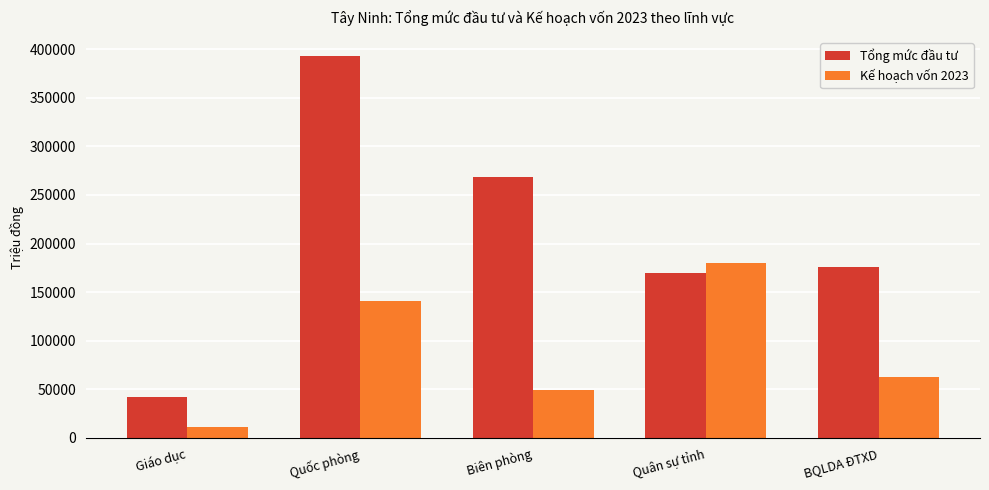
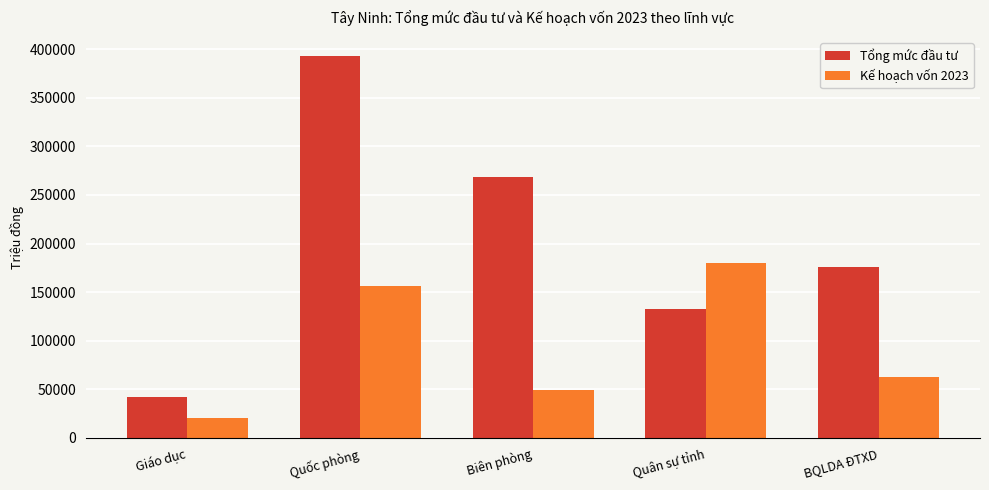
Kế hoạch vốn 2023, Giáo dục: 10000 -> 20000
Kế hoạch vốn 2023, Quốc phòng: 140000 -> 160000
Tổng mức đầu tư, Quân sự tỉnh: 170000 -> 130000
